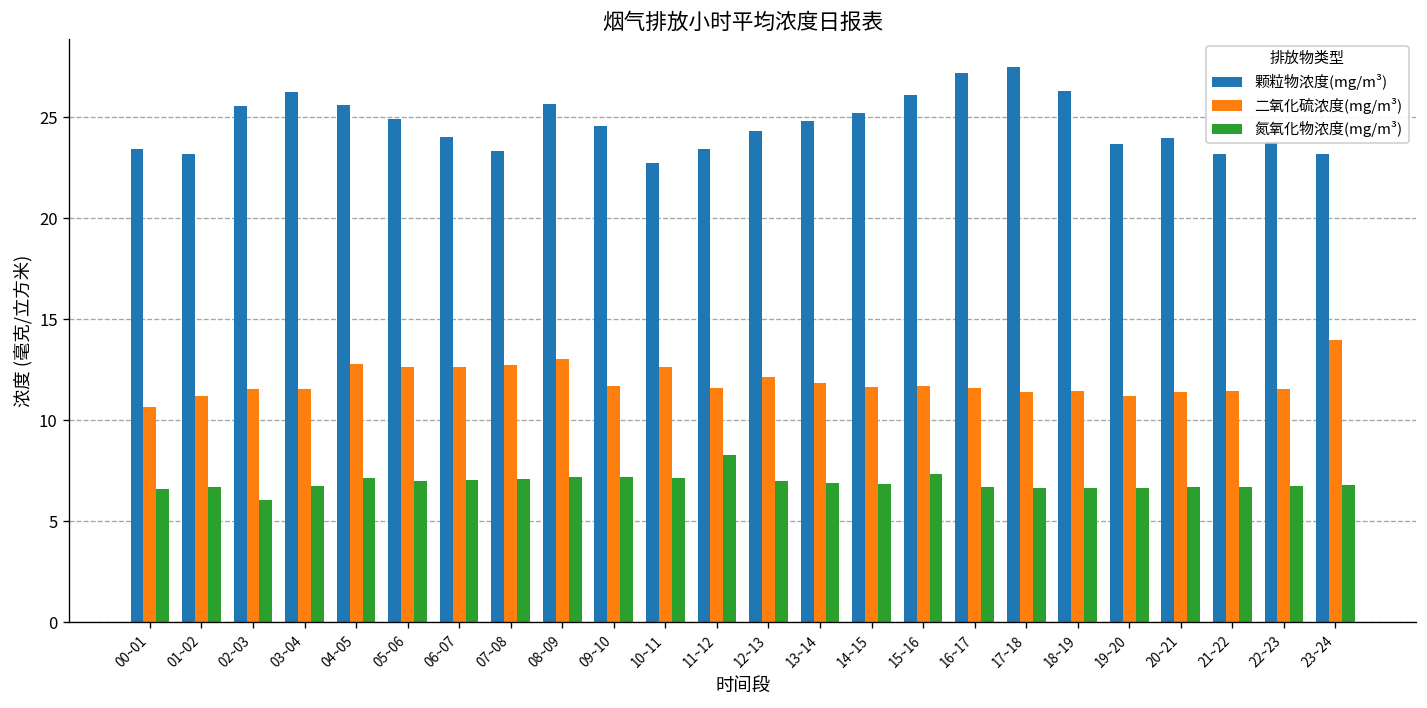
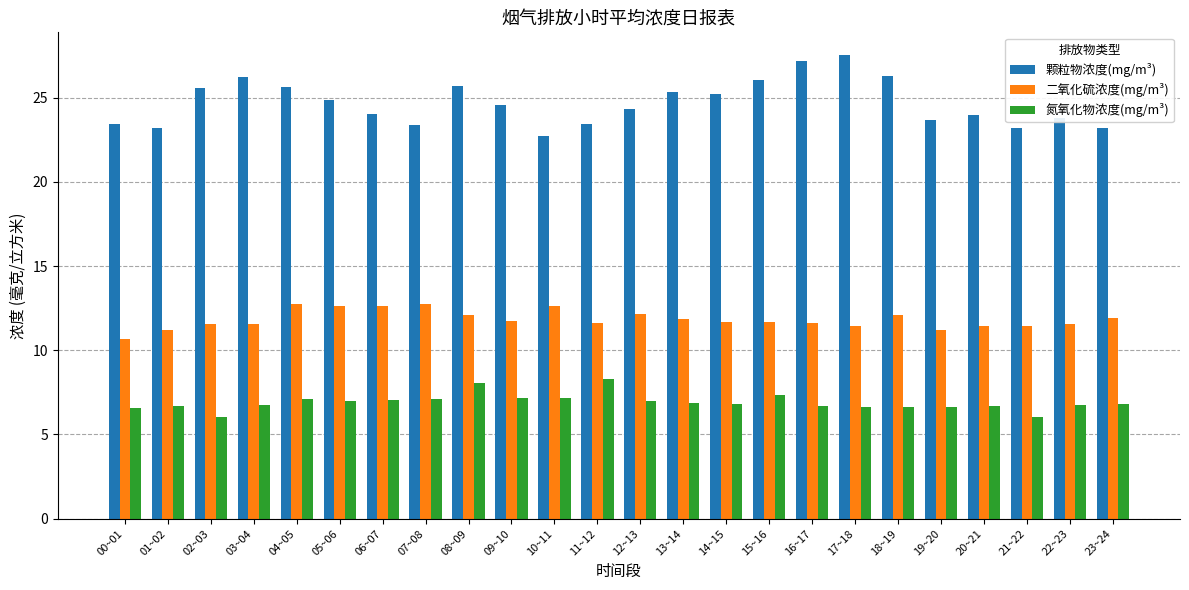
二氧化硫浓度(mg/m³), 08~09: 13.0 -> 12.1
氮氧化物浓度(mg/m³), 08~09: 7.2 -> 8.0
颗粒物浓度(mg/m³), 13~14: 24.8 -> 25.3
二氧化硫浓度(mg/m³), 18~19: 11.5 -> 12.1
氮氧化物浓度(mg/m³), 21~22: 6.7 -> 6.0
二氧化硫浓度(mg/m³), 23~24: 14.0 -> 11.9
